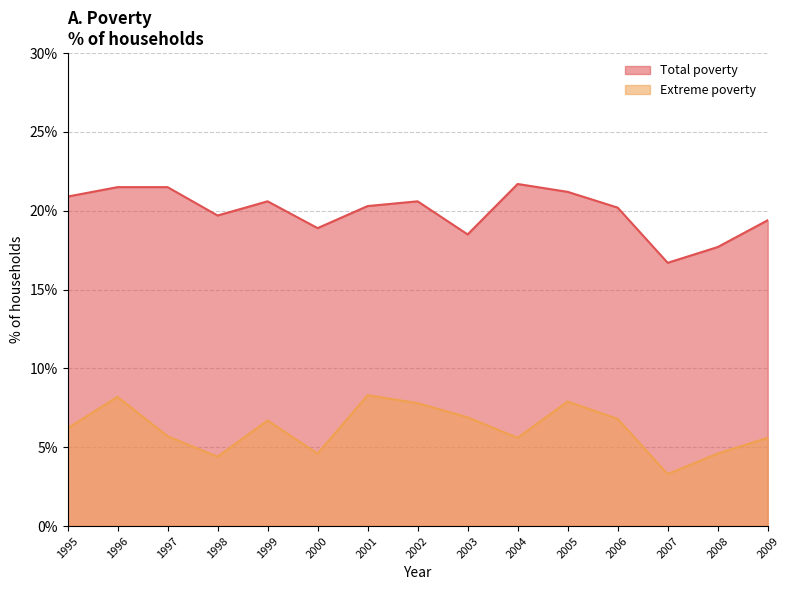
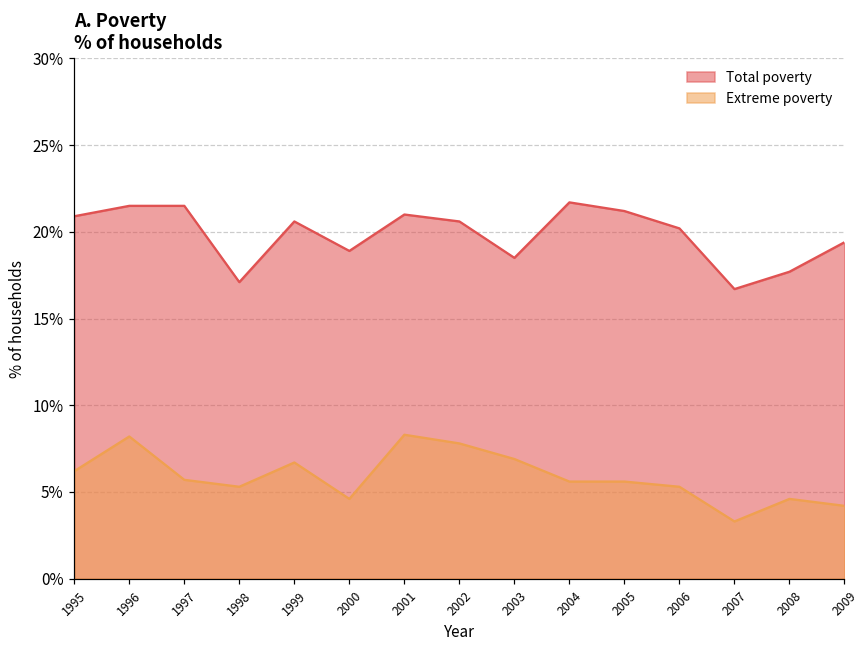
Total poverty, 1998: 19.7% -> 17.1%
Extreme poverty, 1998: 4.4% -> 5.3%
Total poverty, 2001: 20.3% -> 21.0%
Extreme poverty, 2005: 7.9% -> 5.6%
Extreme poverty, 2006: 6.8% -> 5.3%
Extreme poverty, 2009: 5.6% -> 4.2%
